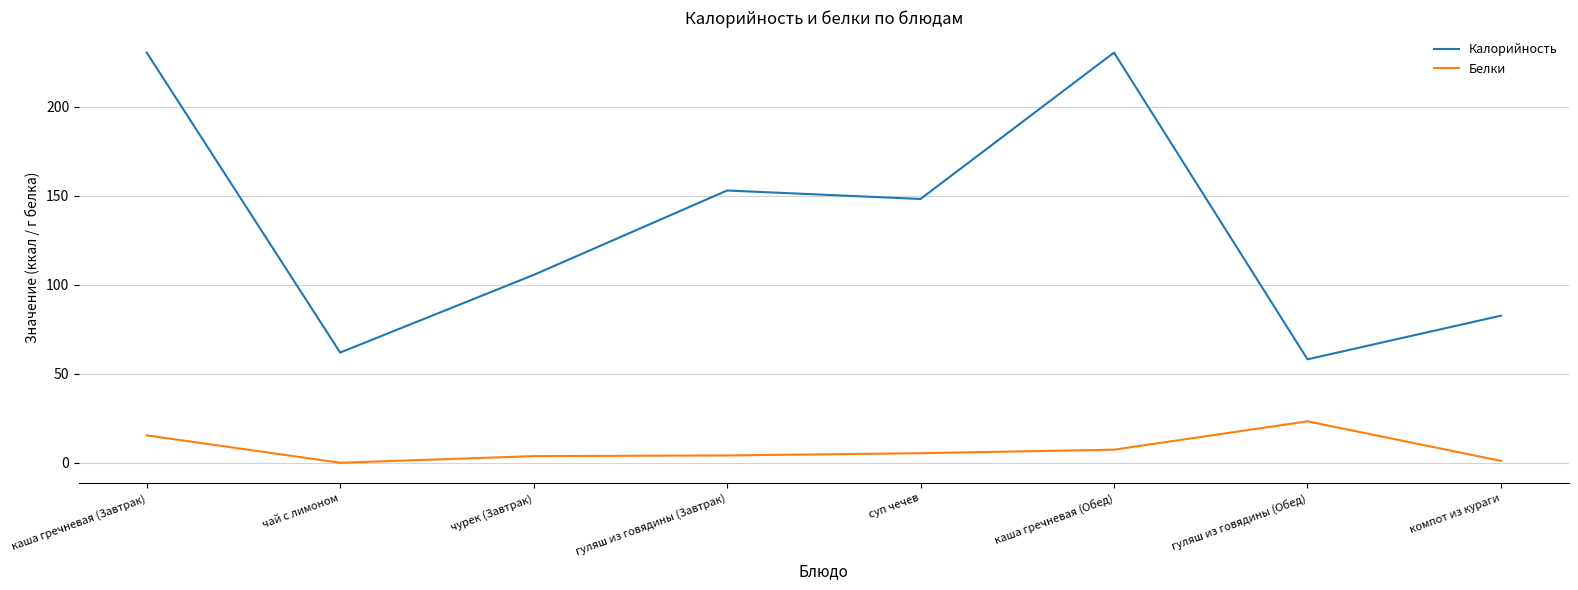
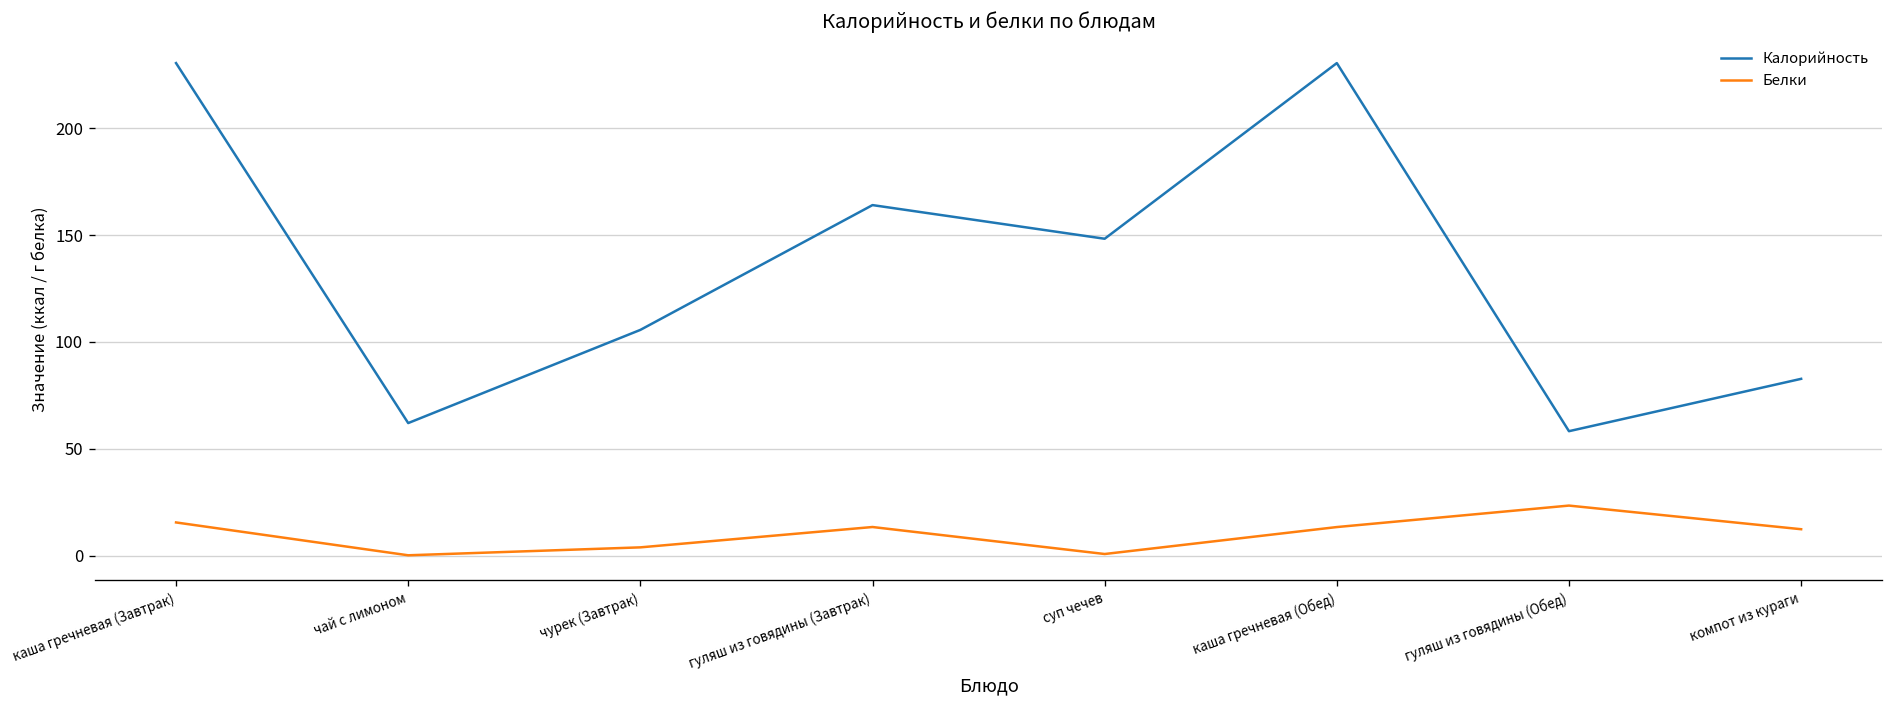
Калорийность, гуляш из говядины (Завтрак): 153 -> 164
Белки, гуляш из говядины (Завтрак): 4 -> 13
Белки, суп чечев: 5 -> 1
Белки, каша гречневая (Обед): 7 -> 13
Белки, компот из кураги: 1 -> 12
